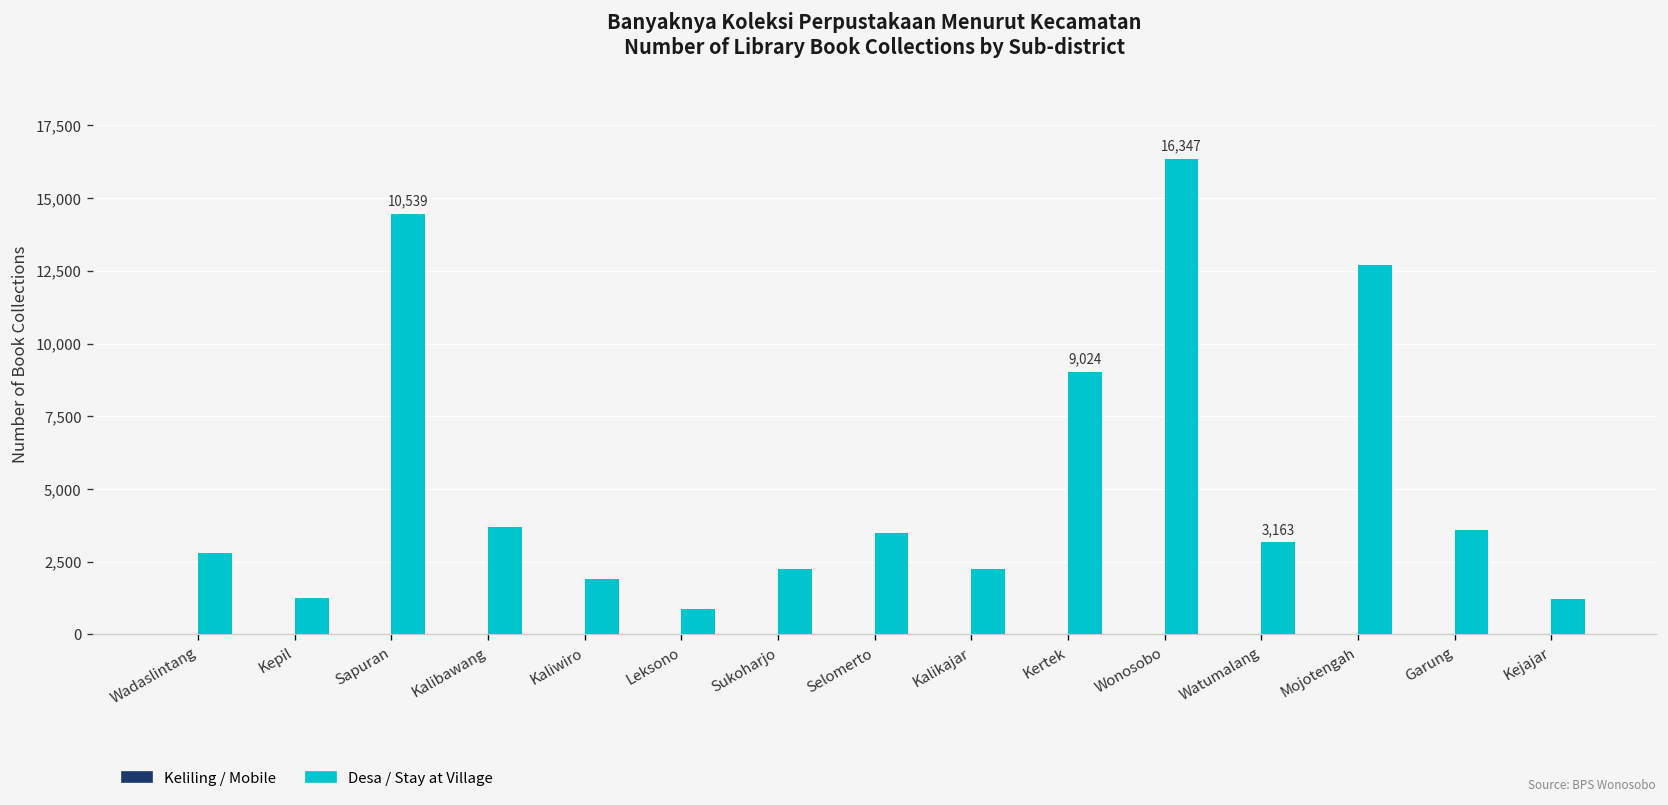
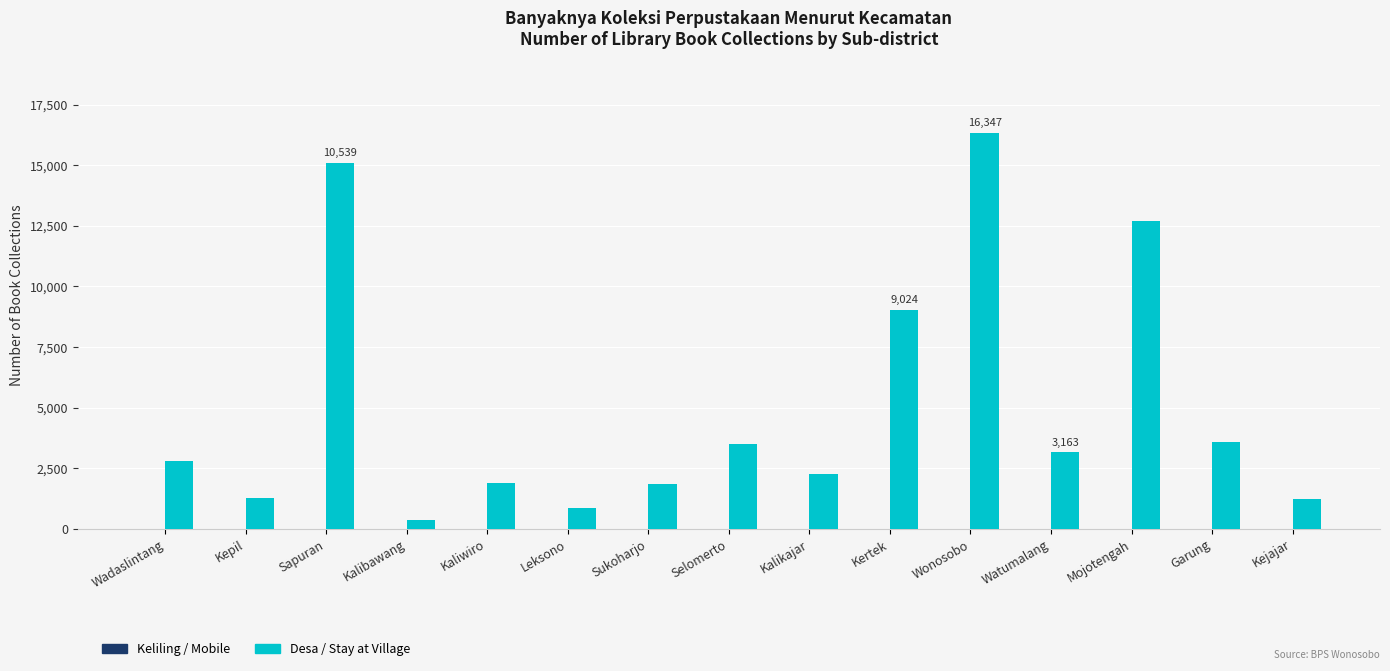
Desa / Stay at Village, Sapuran: 14,400 -> 15,100
Desa / Stay at Village, Kalibawang: 3,700 -> 400
Desa / Stay at Village, Sukoharjo: 2,200 -> 1,900
